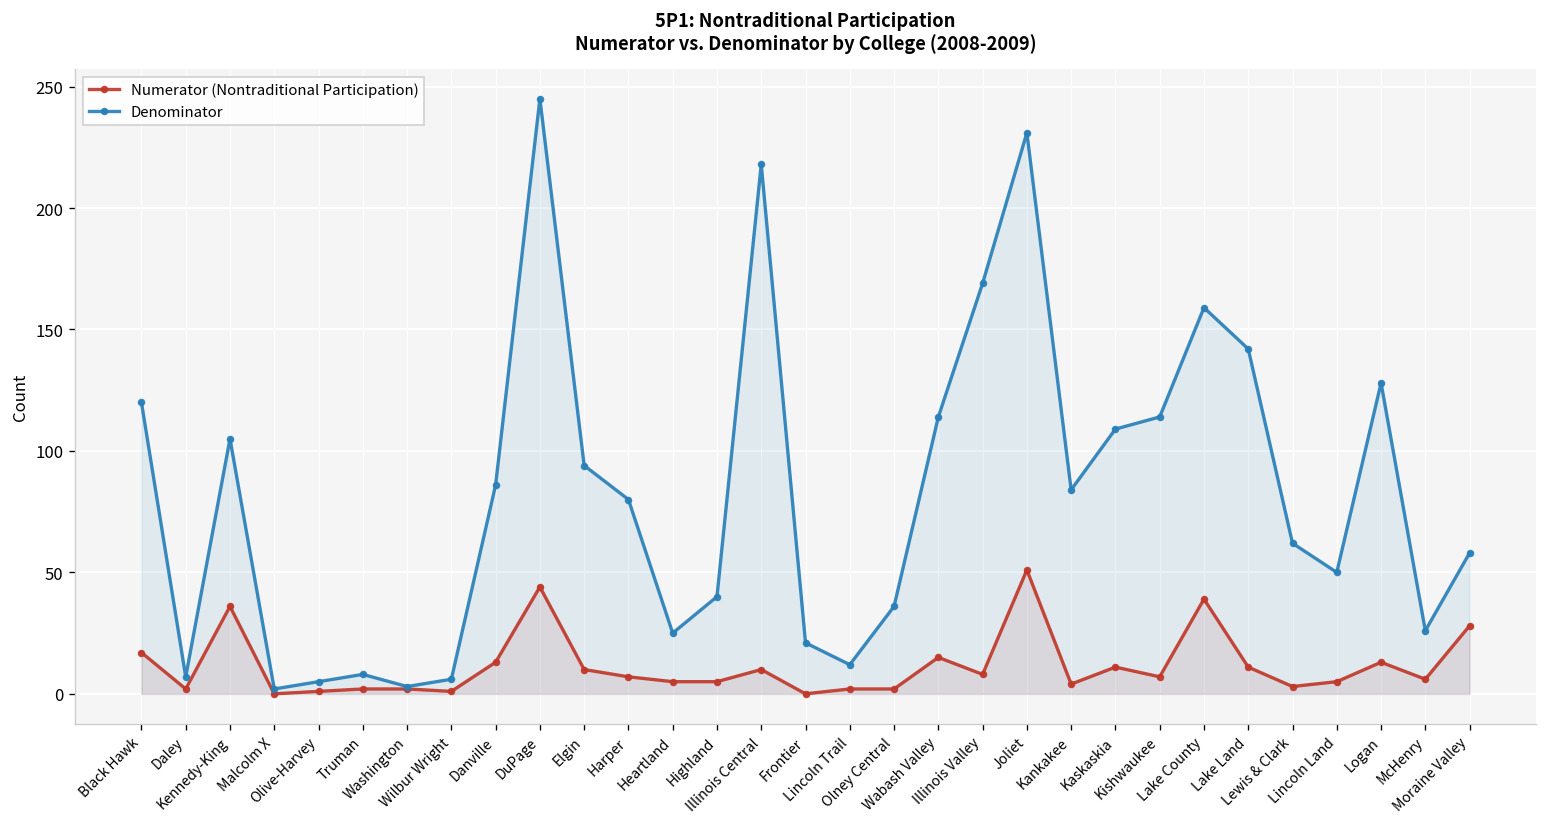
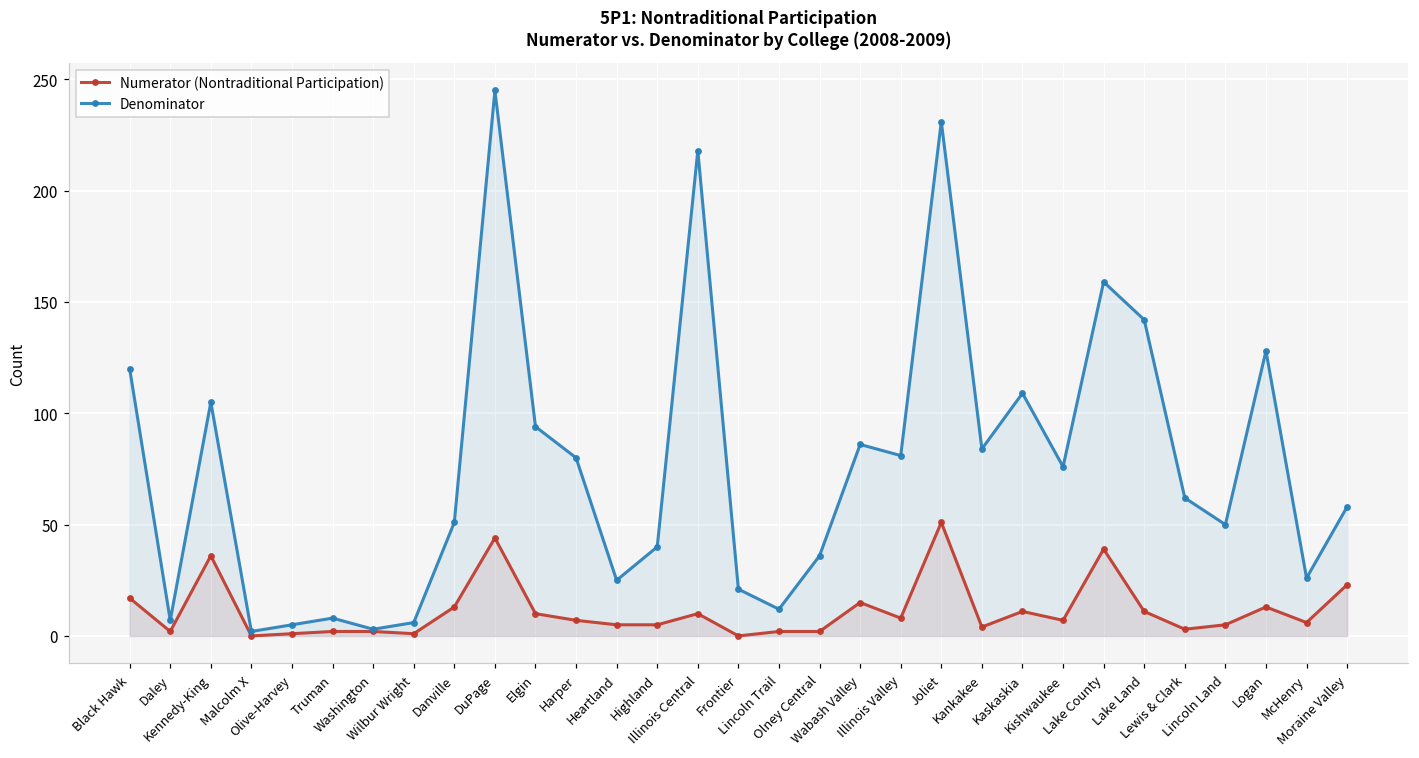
Denominator, Danville: 86 -> 51
Denominator, Wabash Valley: 114 -> 86
Denominator, Illinois Valley: 169 -> 81
Denominator, Kishwaukee: 114 -> 76
Numerator (Nontraditional Participation), Moraine Valley: 28 -> 23
